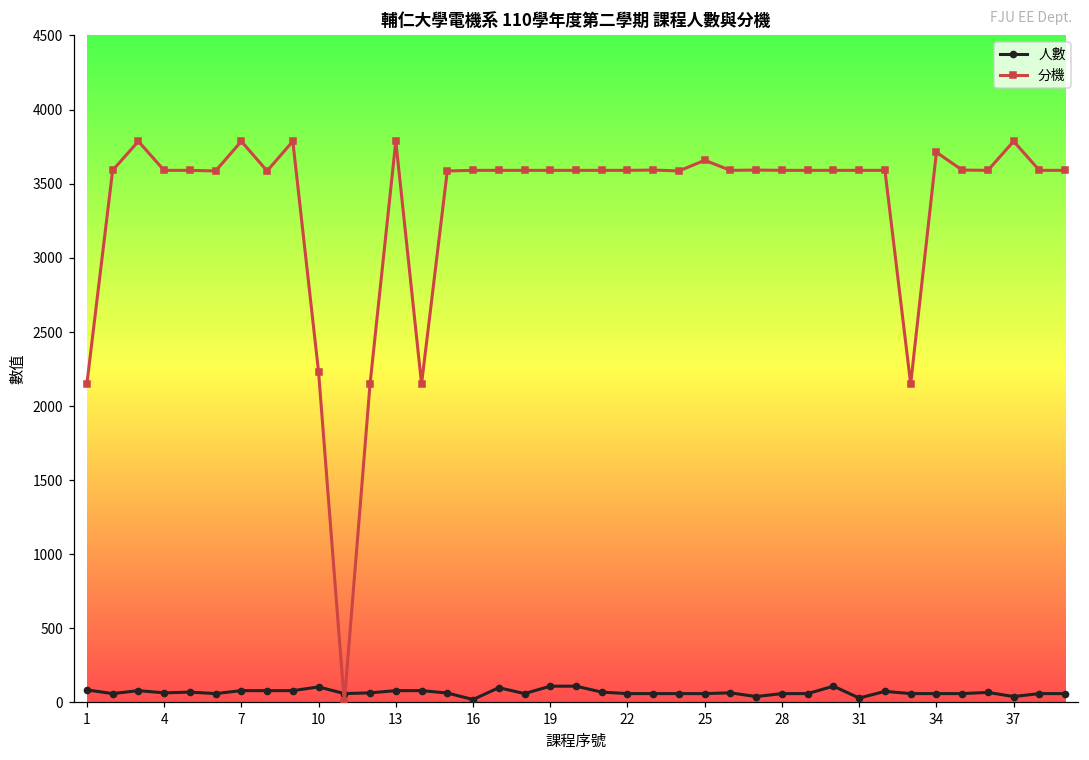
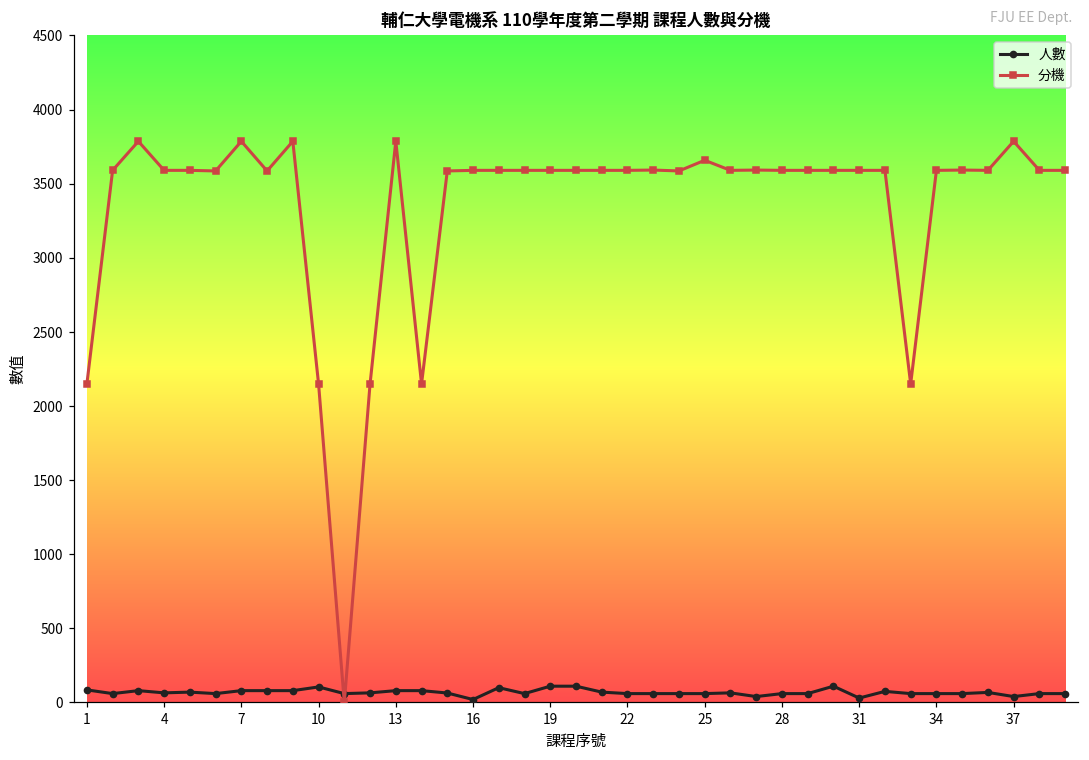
分機, 10: 2230 -> 2150
分機, 34: 3710 -> 3590
